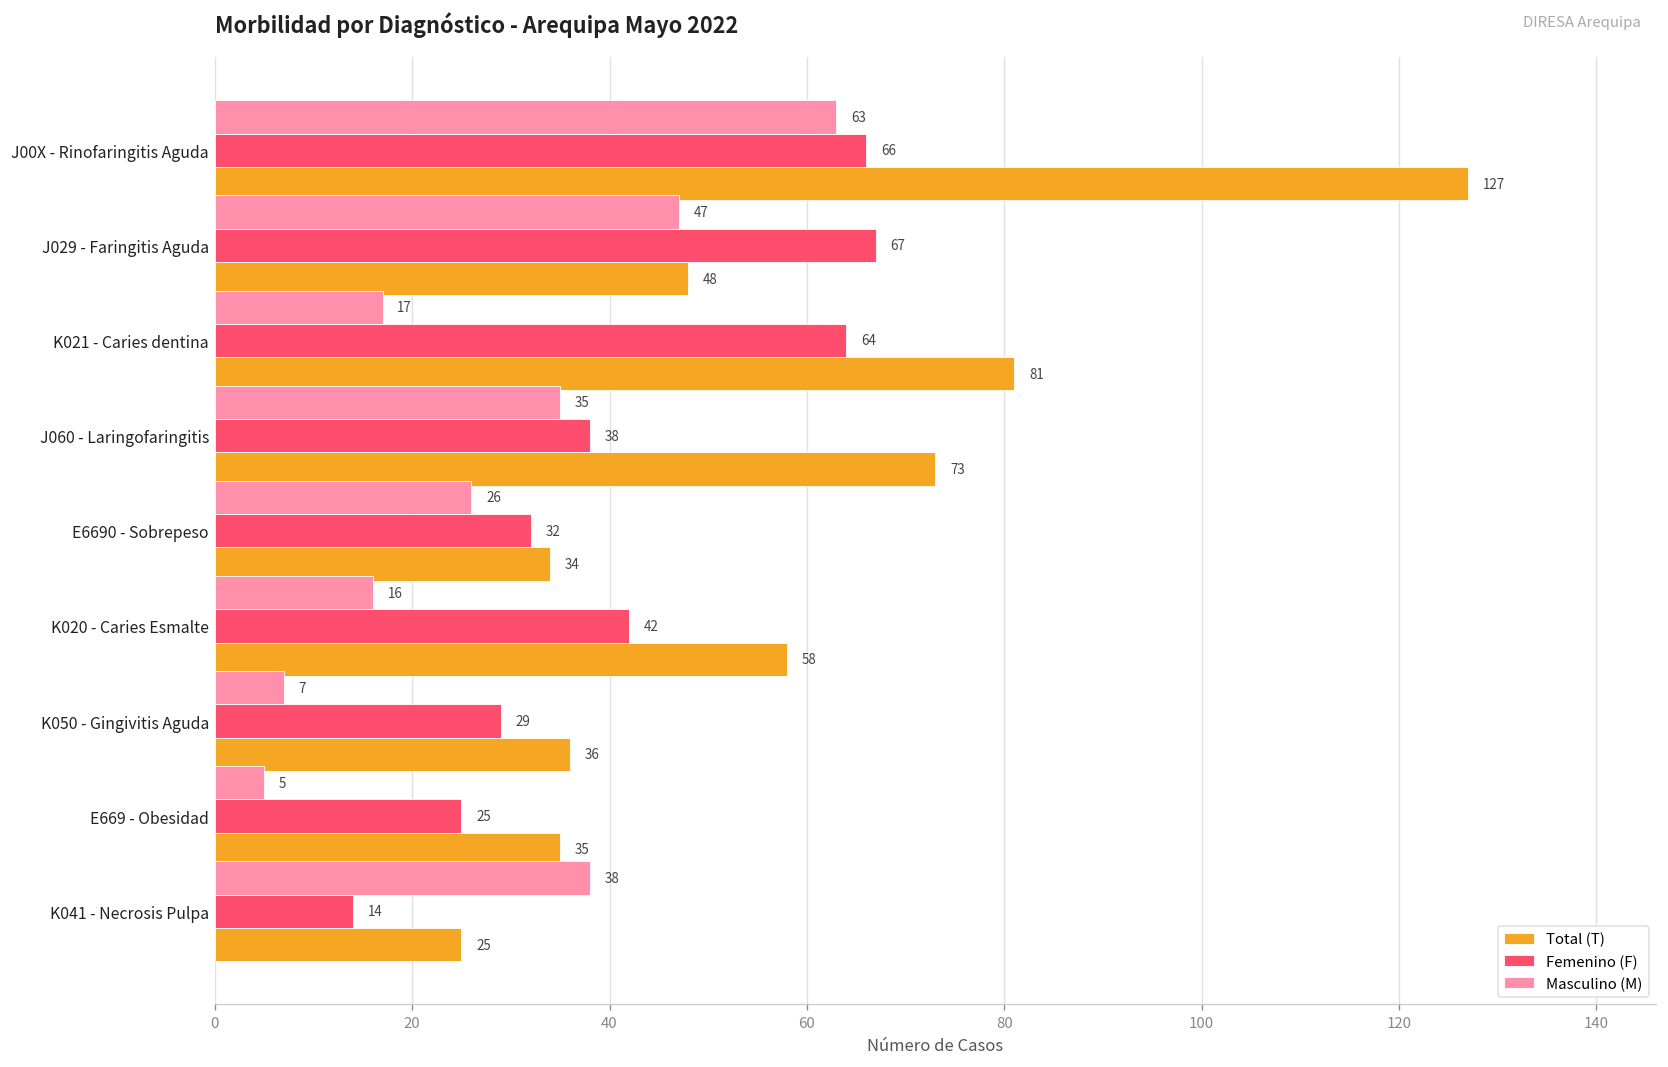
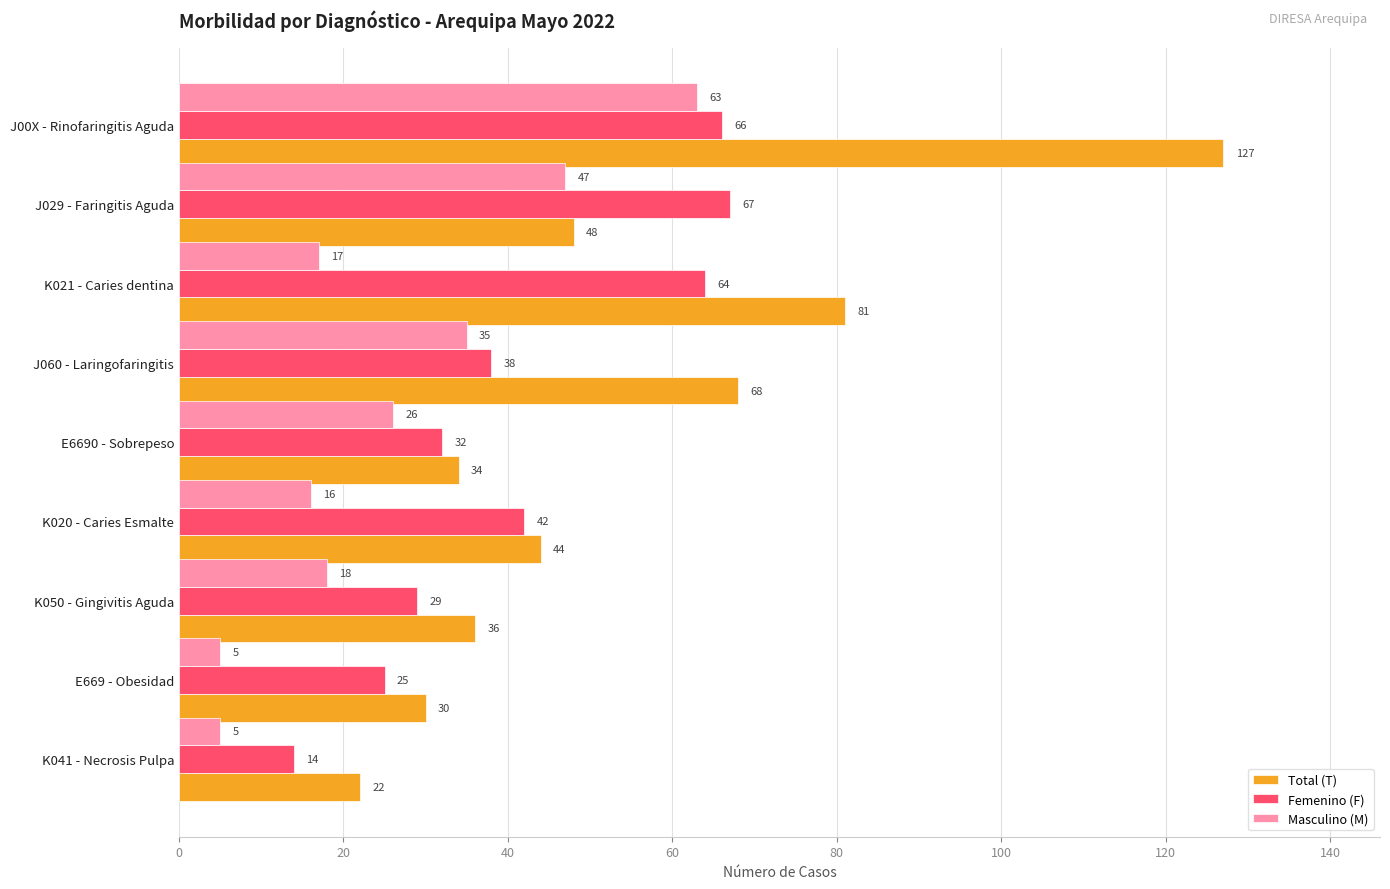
Total (T), J060 - Laringofaringitis: 73 -> 68
Total (T), K020 - Caries Esmalte: 58 -> 44
Masculino (M), K050 - Gingivitis Aguda: 7 -> 18
Total (T), E669 - Obesidad: 35 -> 30
Masculino (M), K041 - Necrosis Pulpa: 38 -> 5
Total (T), K041 - Necrosis Pulpa: 25 -> 22
